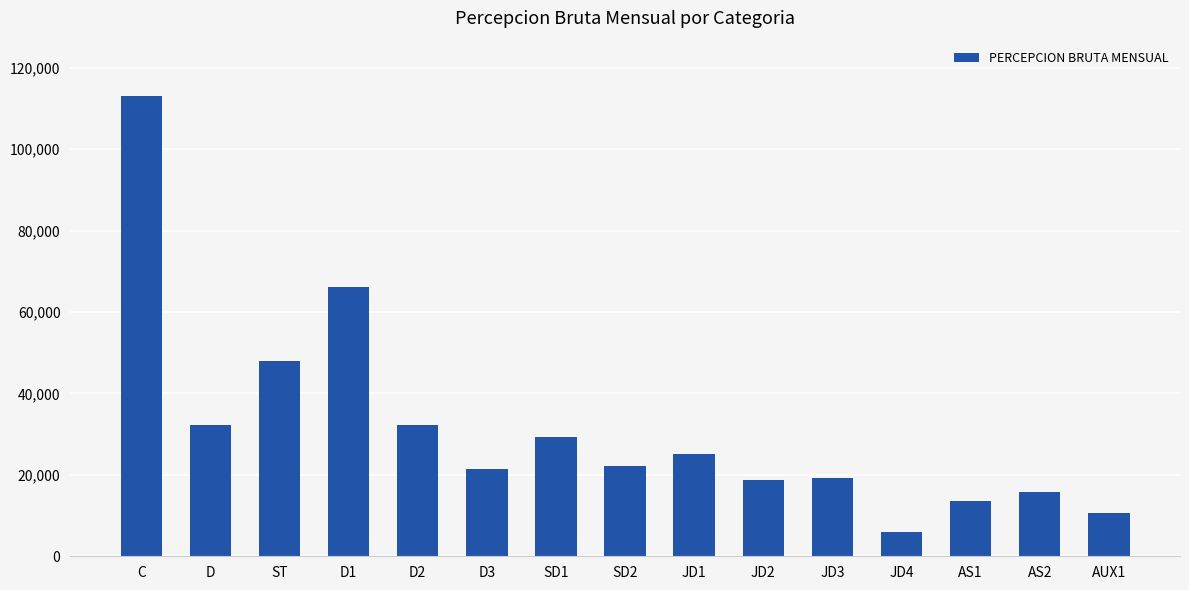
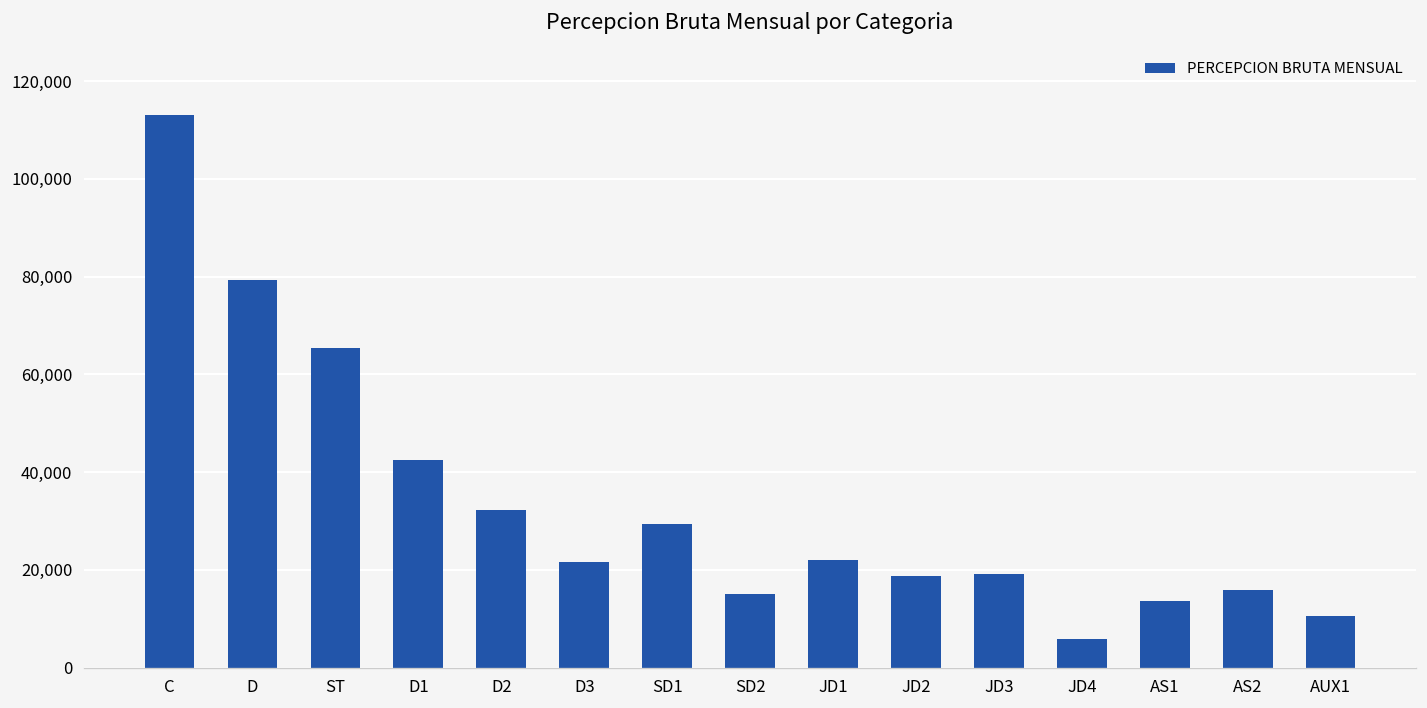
D: 32,000 -> 79,000
ST: 48,000 -> 65,000
D1: 66,000 -> 42,000
SD2: 22,000 -> 15,000
JD1: 25,000 -> 22,000
